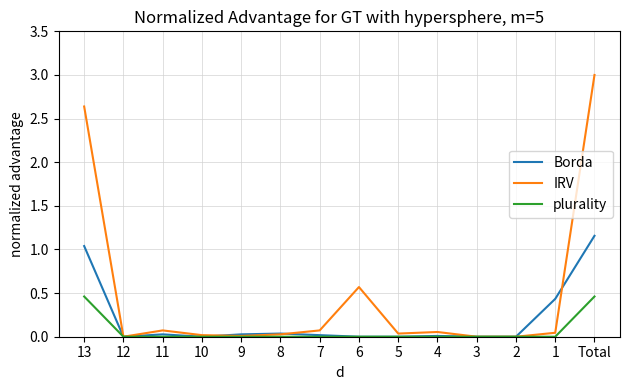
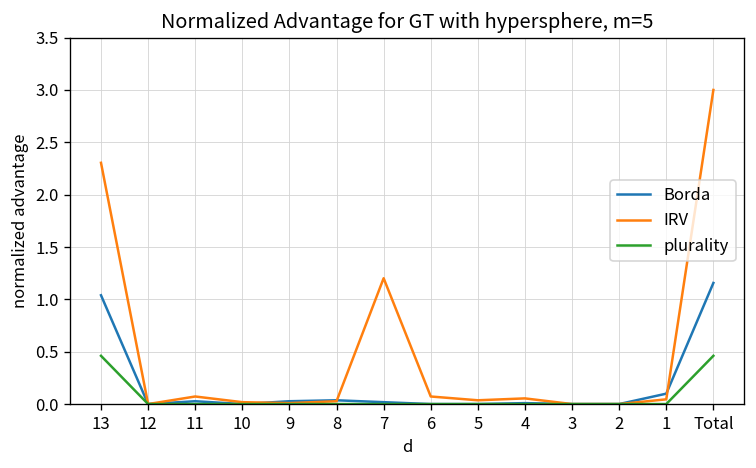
IRV, 13: 2.6 -> 2.3
IRV, 7: 0.1 -> 1.2
IRV, 6: 0.6 -> 0.1
Borda, 1: 0.4 -> 0.1
